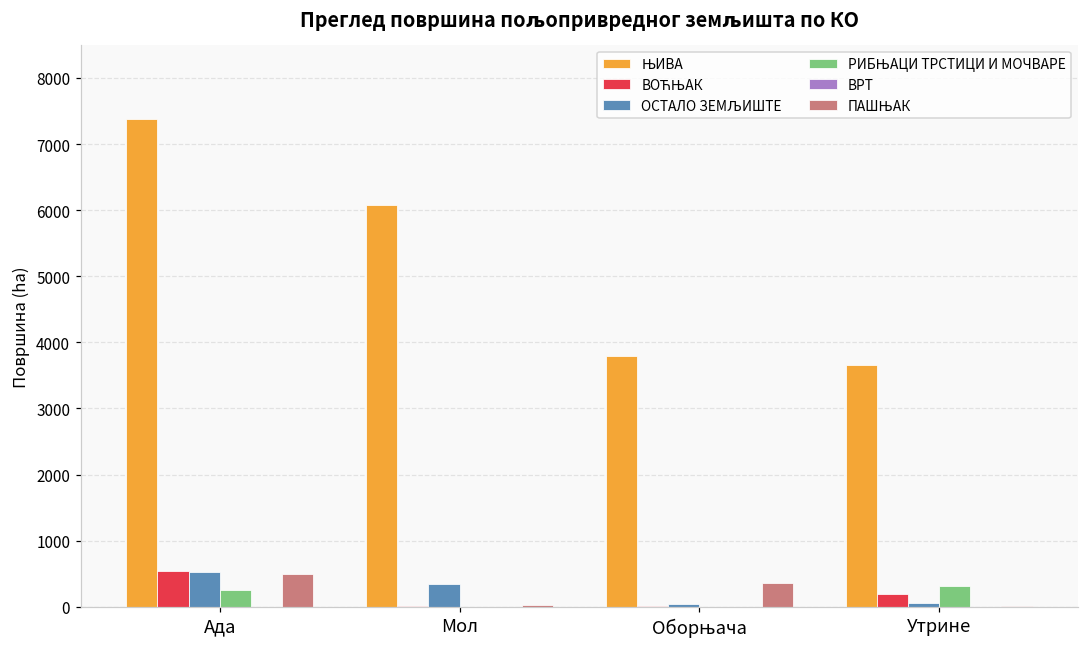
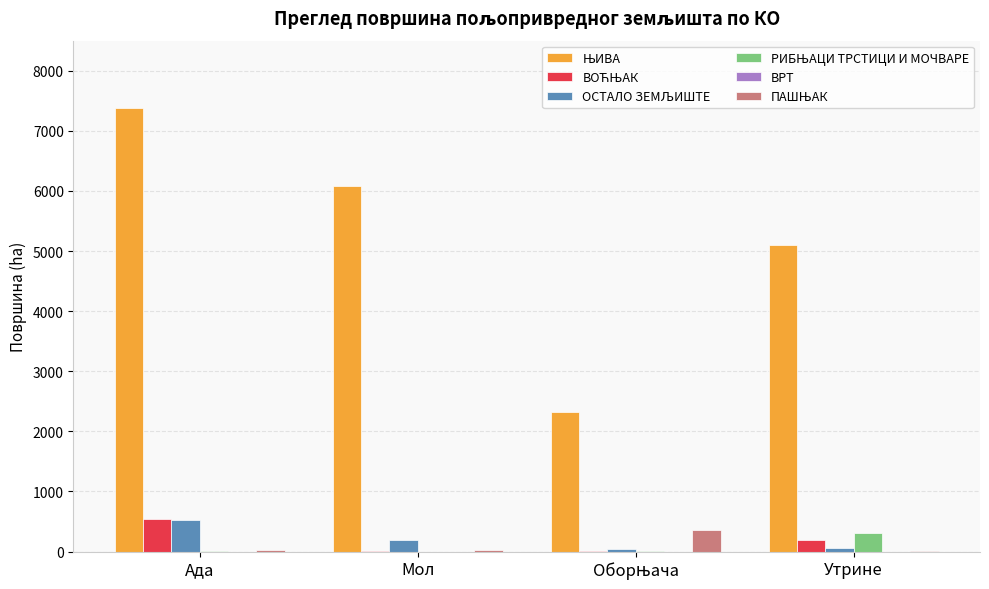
РИБЊАЦИ ТРСТИЦИ И МОЧВАРЕ, Ада: 200 -> 0
ПАШЊАК, Ада: 500 -> 0
ОСТАЛО ЗЕМЉИШТЕ, Мол: 300 -> 200
ЊИВА, Оборњача: 3800 -> 2300
ЊИВА, Утрине: 3700 -> 5100
